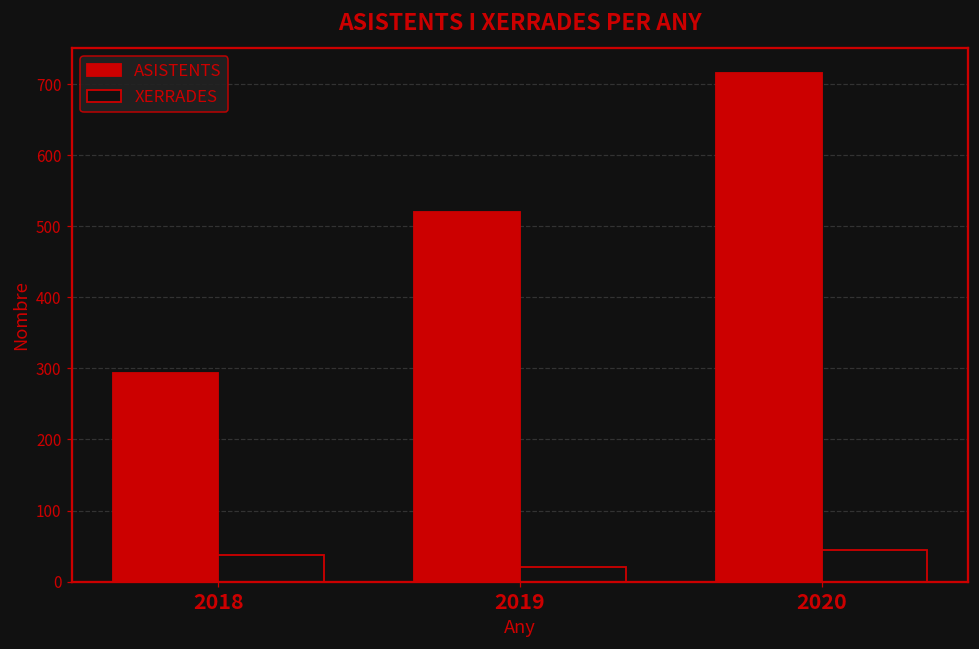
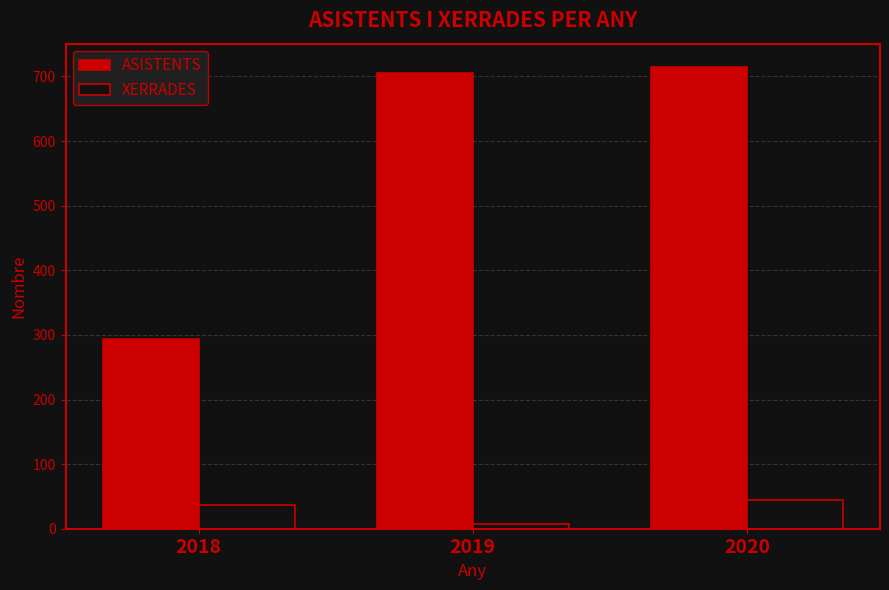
ASISTENTS, 2019: 520 -> 710
XERRADES, 2019: 20 -> 10
